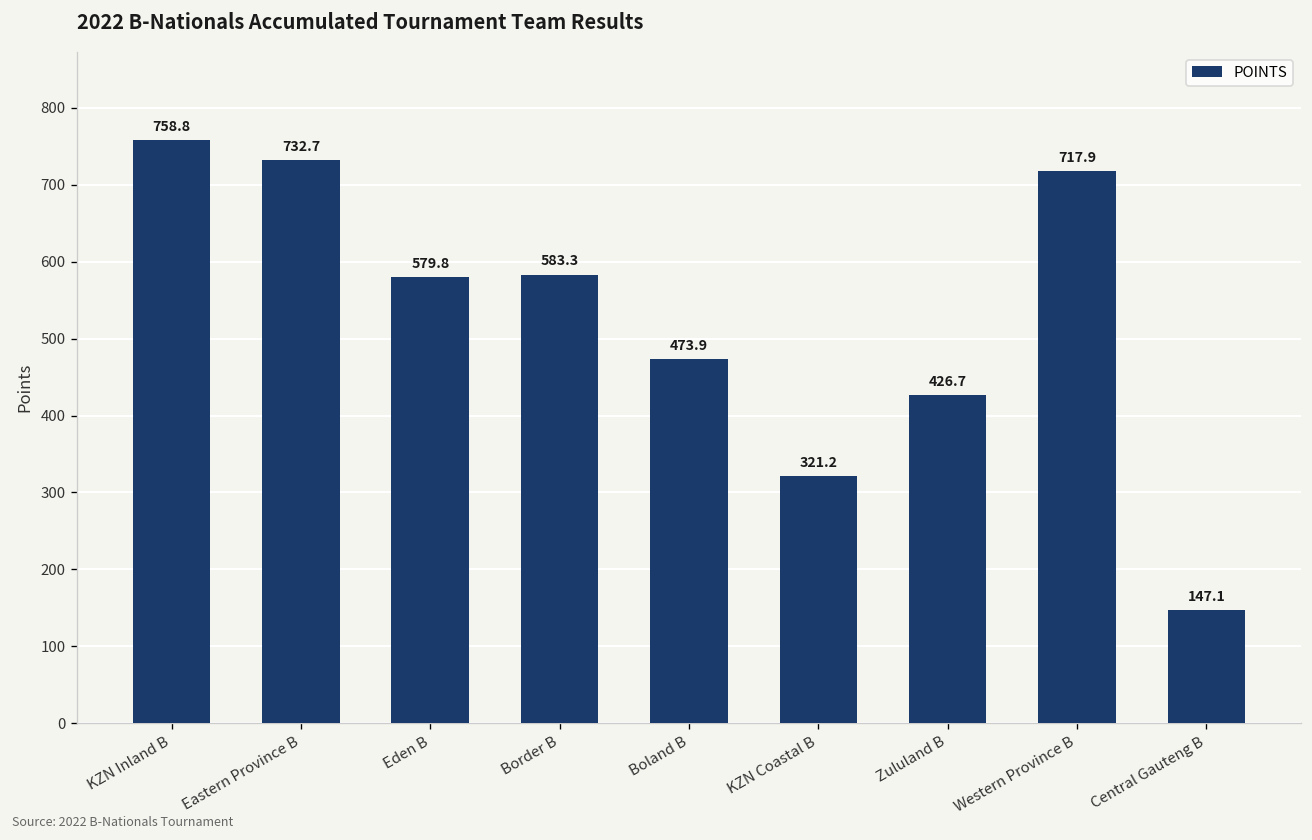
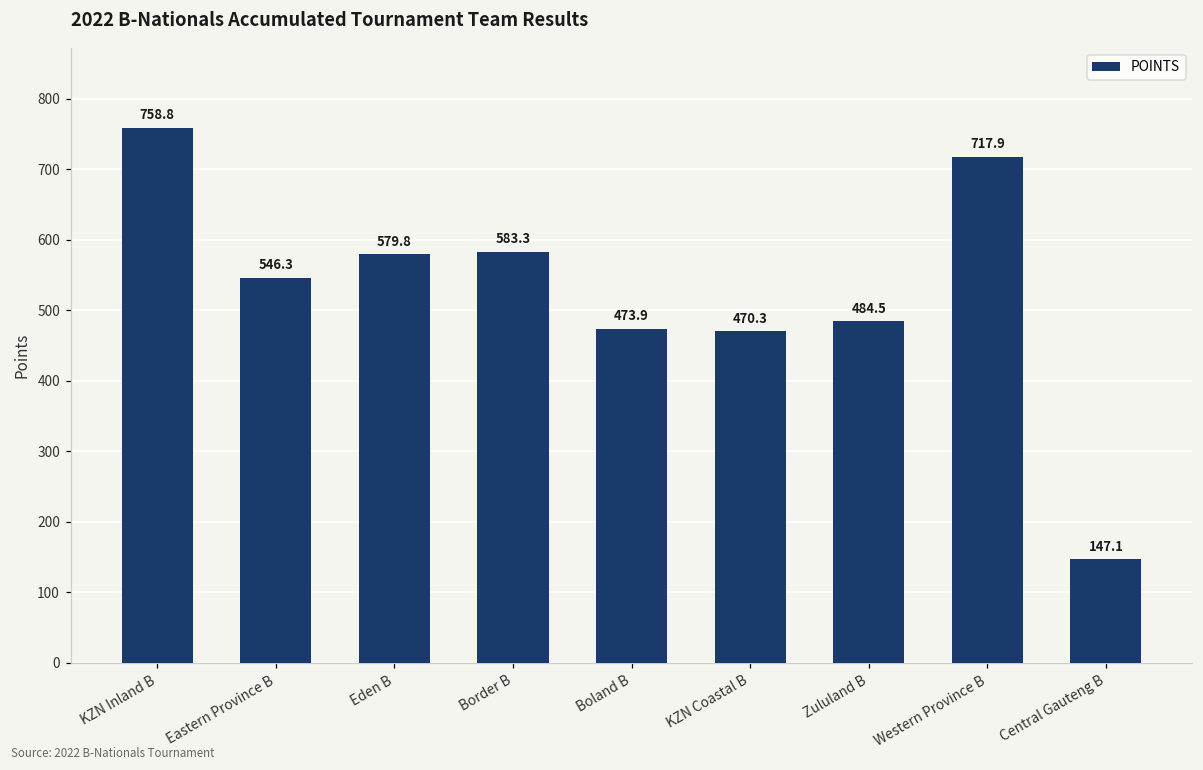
Eastern Province B: 732.7 -> 546.3
KZN Coastal B: 321.2 -> 470.3
Zululand B: 426.7 -> 484.5
